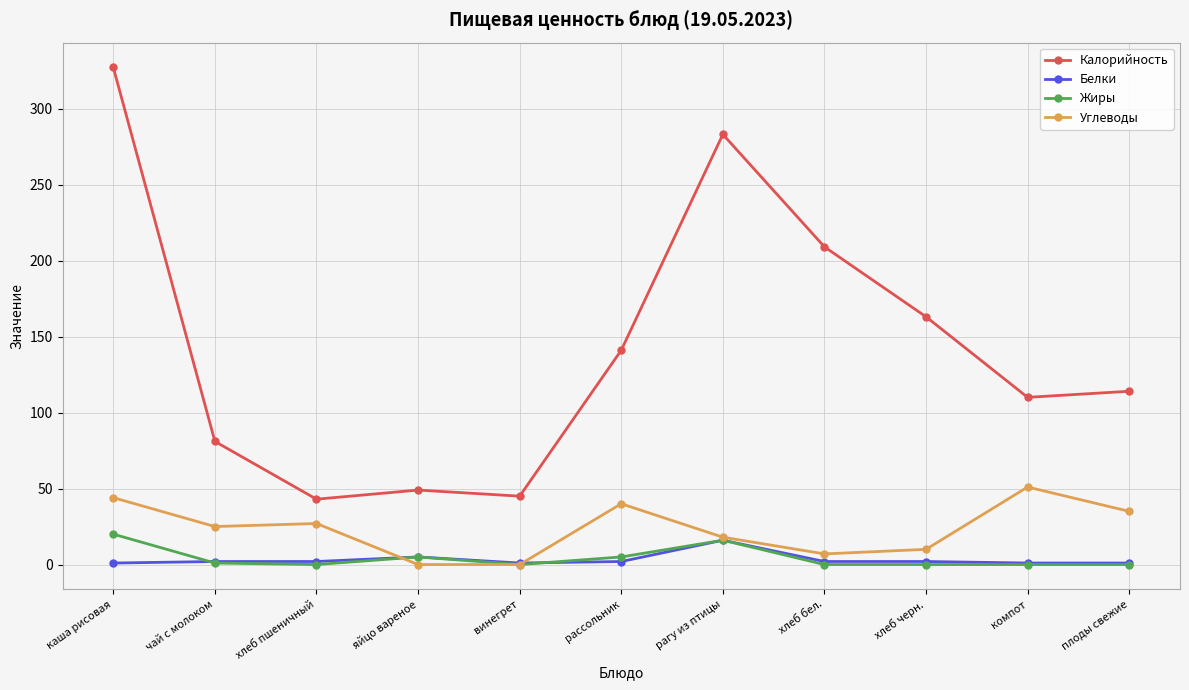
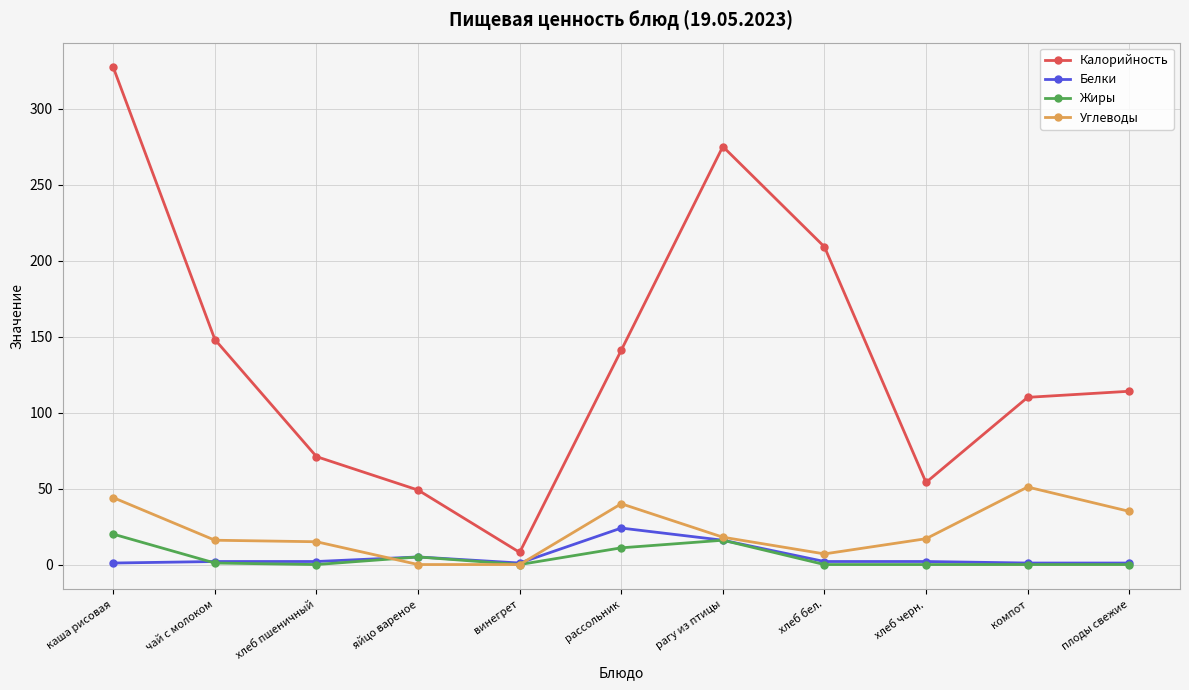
Калорийность, чай с молоком: 81 -> 148
Углеводы, чай с молоком: 25 -> 16
Калорийность, хлеб пшеничный: 43 -> 71
Углеводы, хлеб пшеничный: 27 -> 15
Калорийность, винегрет: 45 -> 8
Белки, рассольник: 2 -> 24
Жиры, рассольник: 5 -> 11
Калорийность, рагу из птицы: 283 -> 275
Калорийность, хлеб черн.: 163 -> 54
Углеводы, хлеб черн.: 10 -> 17
